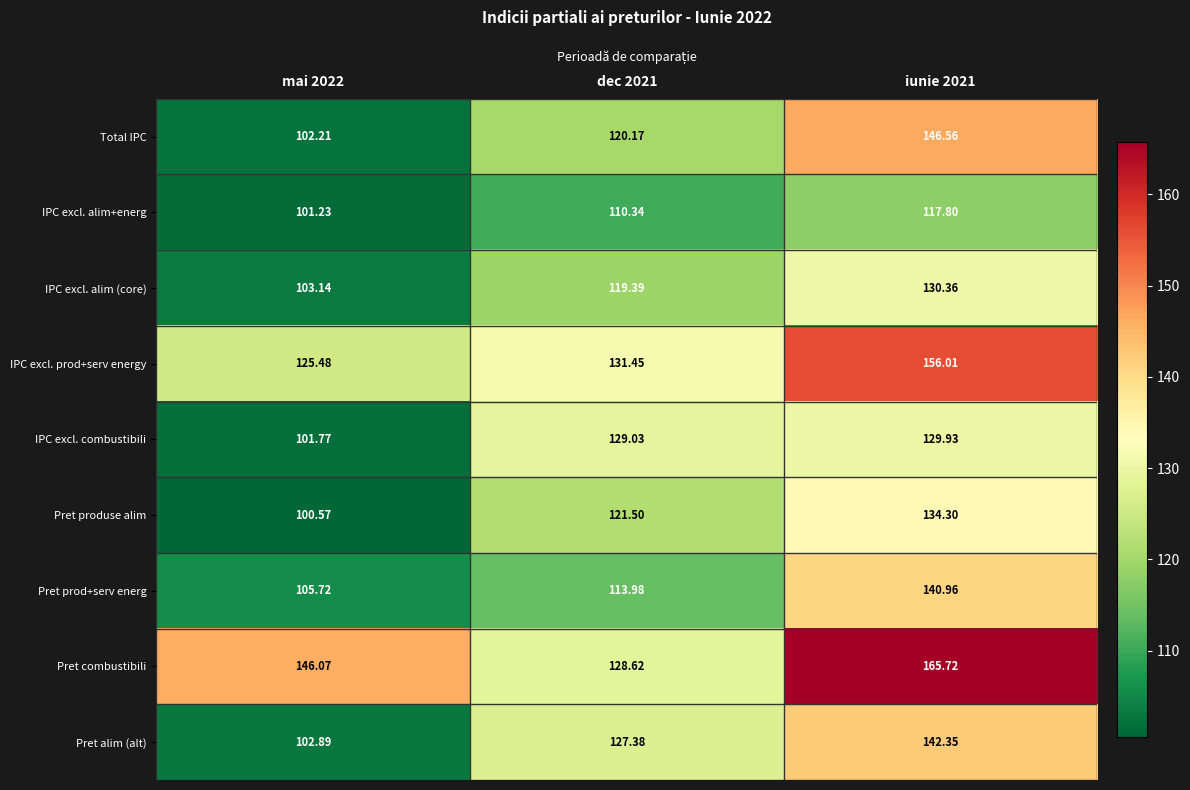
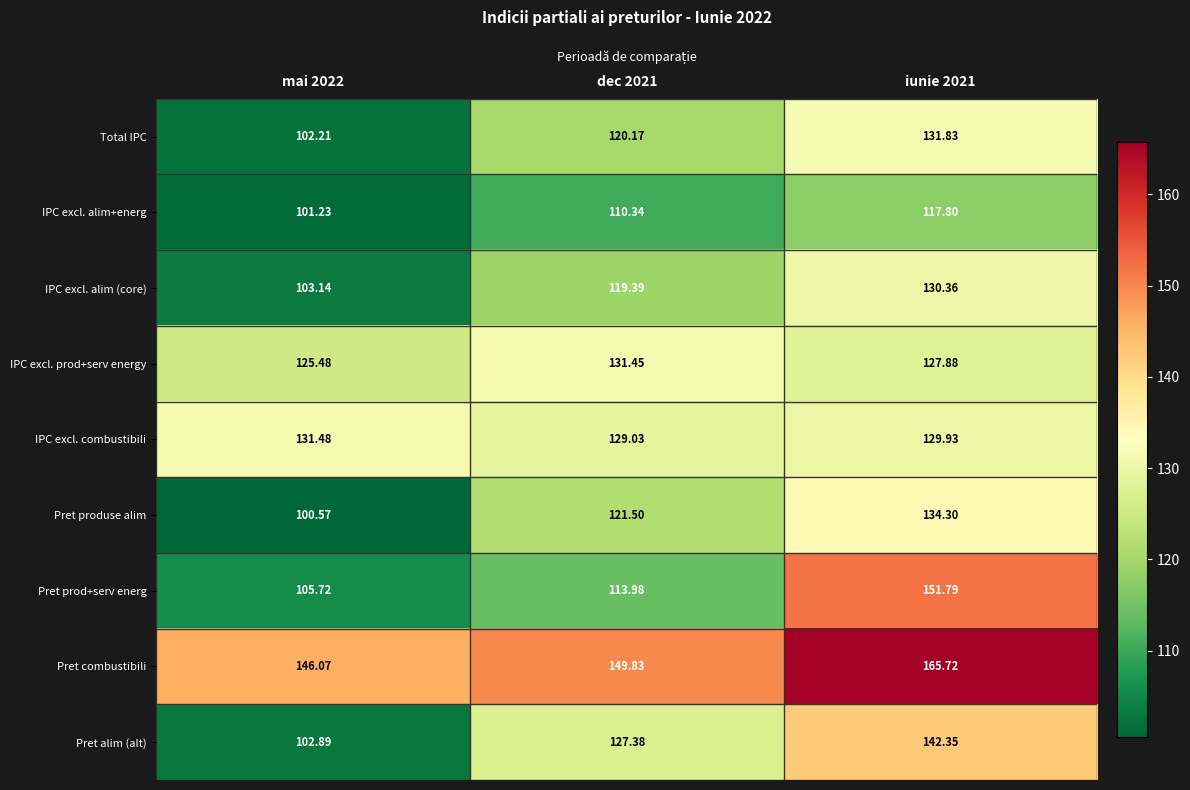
Total IPC, iunie 2021: 146.56 -> 131.83
IPC excl. prod+serv energy, iunie 2021: 156.01 -> 127.88
IPC excl. combustibili, mai 2022: 101.77 -> 131.48
Pret prod+serv energ, iunie 2021: 140.96 -> 151.79
Pret combustibili, dec 2021: 128.62 -> 149.83
